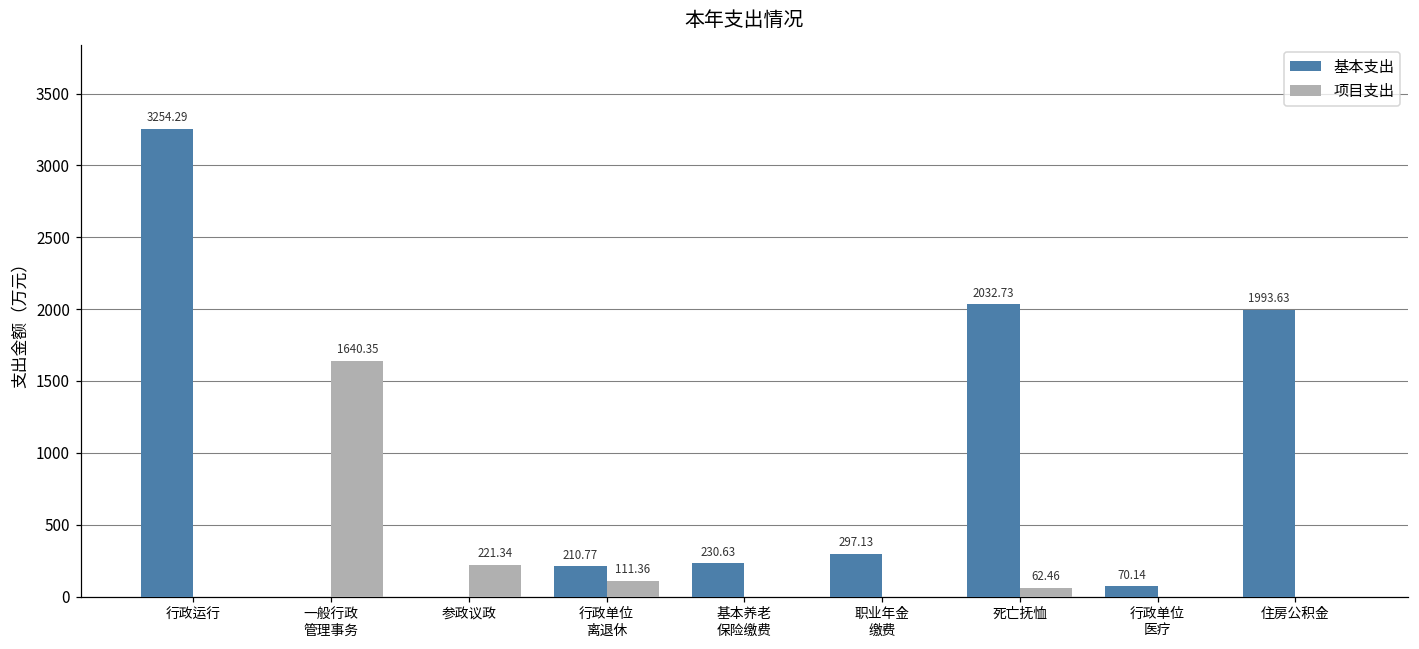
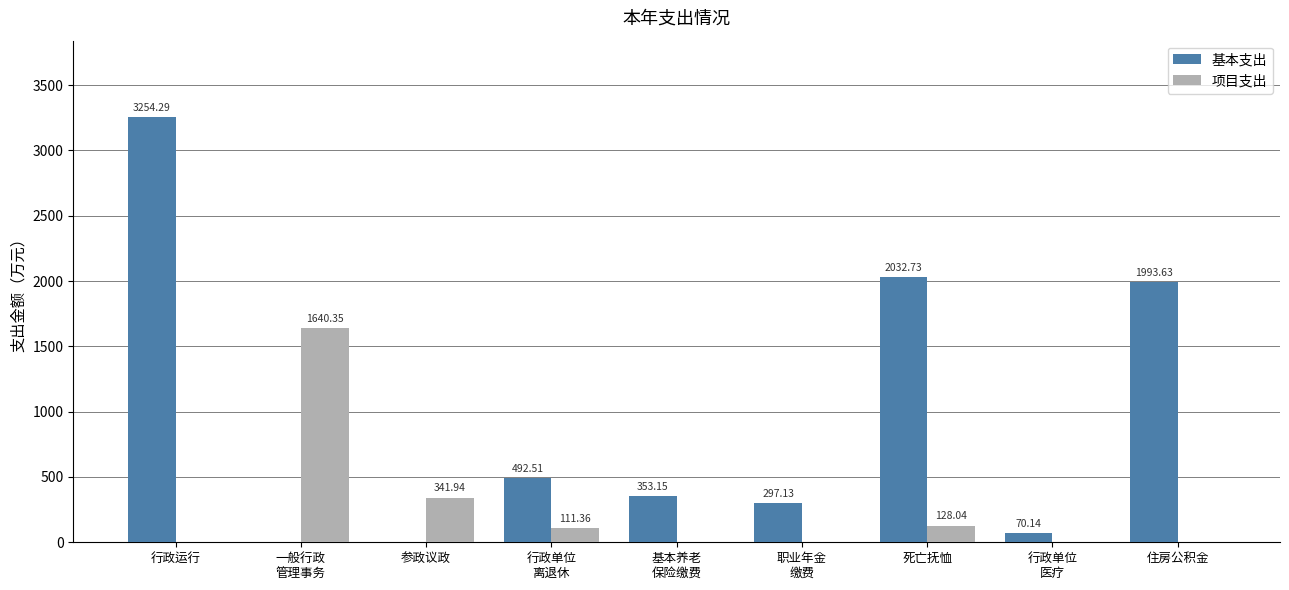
项目支出, 参政议政: 221.34 -> 341.94
基本支出, 行政单位 离退休: 210.77 -> 492.51
基本支出, 基本养老 保险缴费: 230.63 -> 353.15
项目支出, 死亡抚恤: 62.46 -> 128.04
